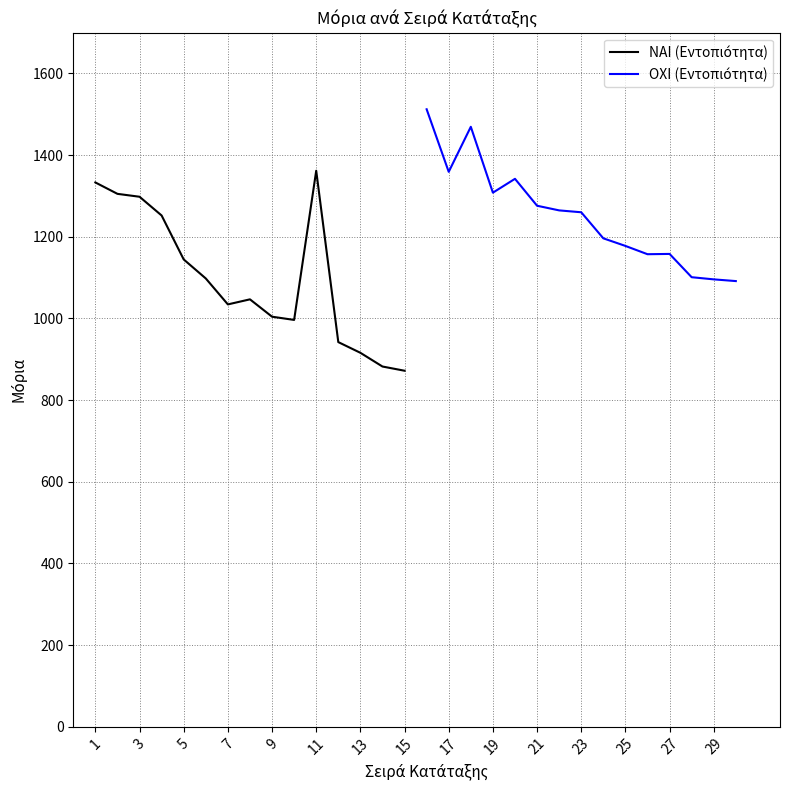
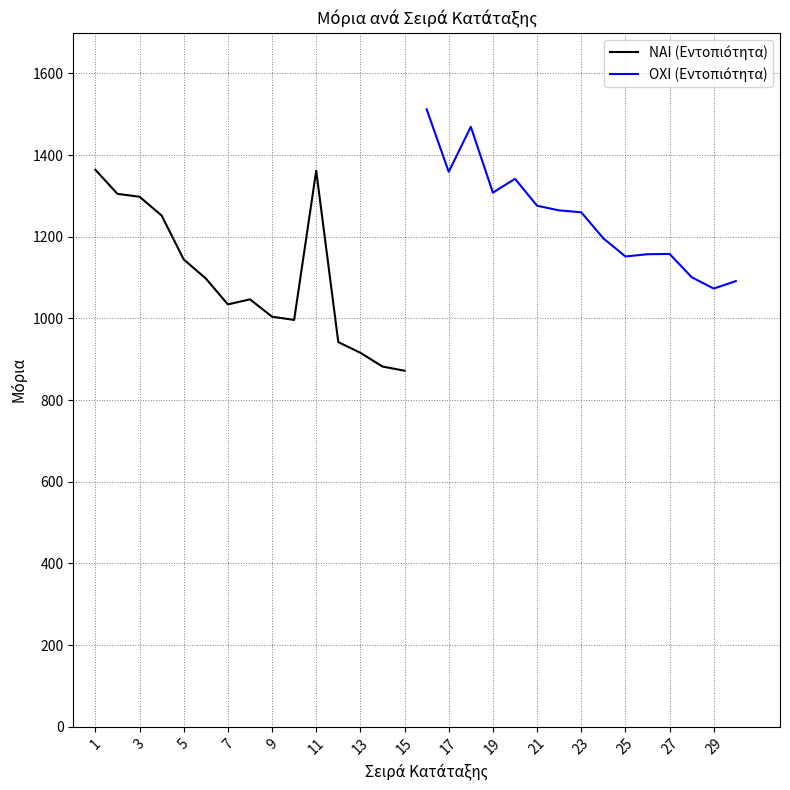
ΝΑΙ (Εντοπιότητα), 1: 1330 -> 1360
ΟΧΙ (Εντοπιότητα), 25: 1180 -> 1150
ΟΧΙ (Εντοπιότητα), 29: 1100 -> 1070
